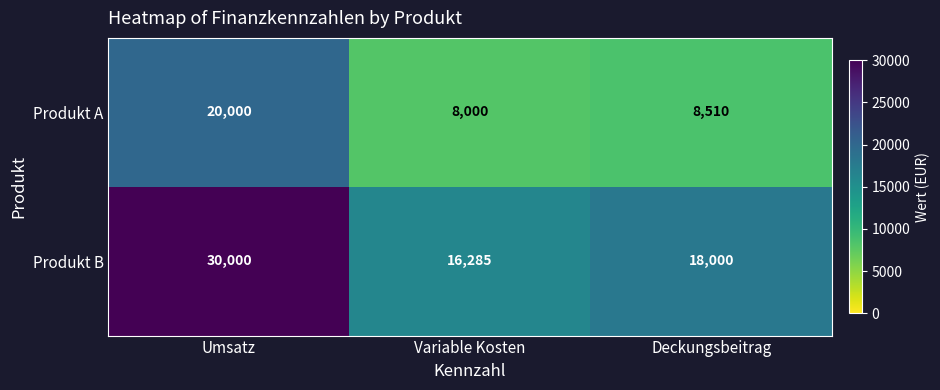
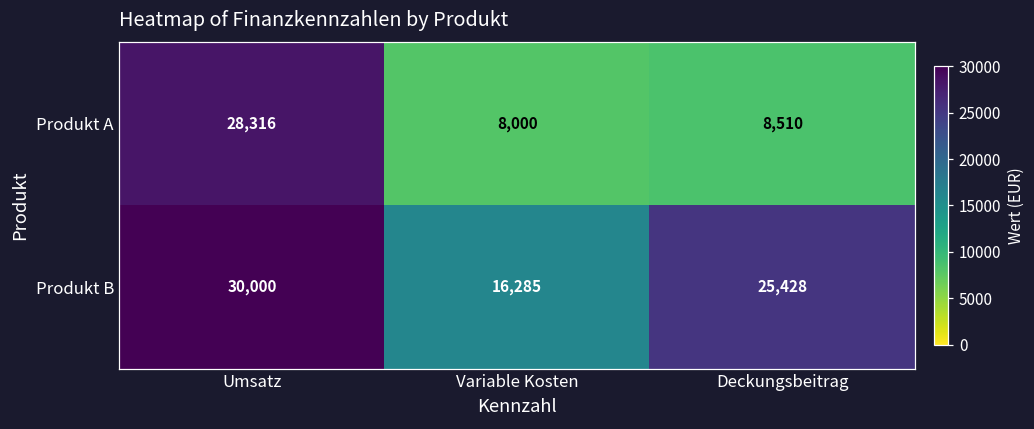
Produkt A, Umsatz: 20,000 -> 28,316
Produkt B, Deckungsbeitrag: 18,000 -> 25,428
